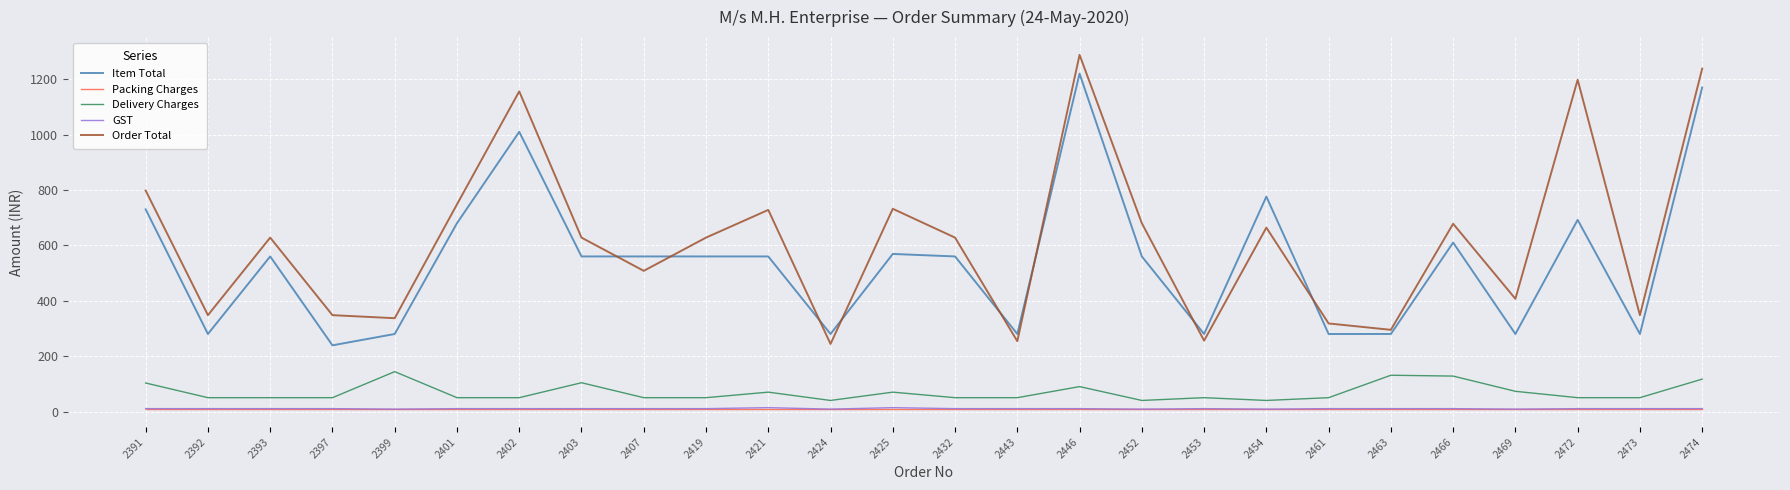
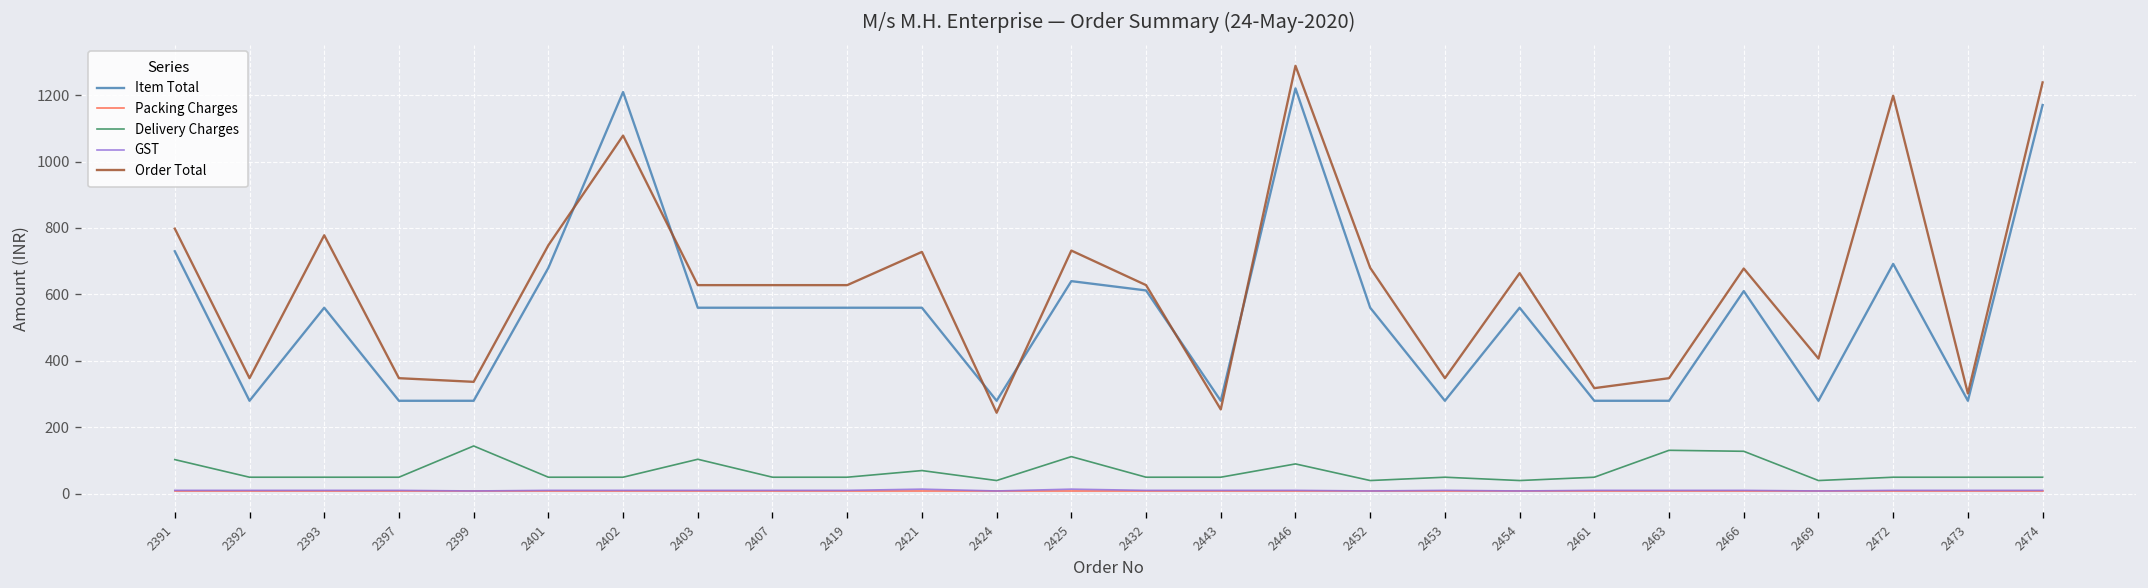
Order Total, 2393: 630 -> 780
Item Total, 2397: 240 -> 280
Item Total, 2402: 1010 -> 1210
Order Total, 2402: 1160 -> 1080
Order Total, 2407: 510 -> 630
Item Total, 2425: 570 -> 640
Delivery Charges, 2425: 70 -> 110
Item Total, 2432: 560 -> 610
Order Total, 2453: 260 -> 350
Item Total, 2454: 780 -> 560
Order Total, 2463: 300 -> 350
Delivery Charges, 2469: 70 -> 40
Order Total, 2473: 350 -> 300
Delivery Charges, 2474: 120 -> 50
